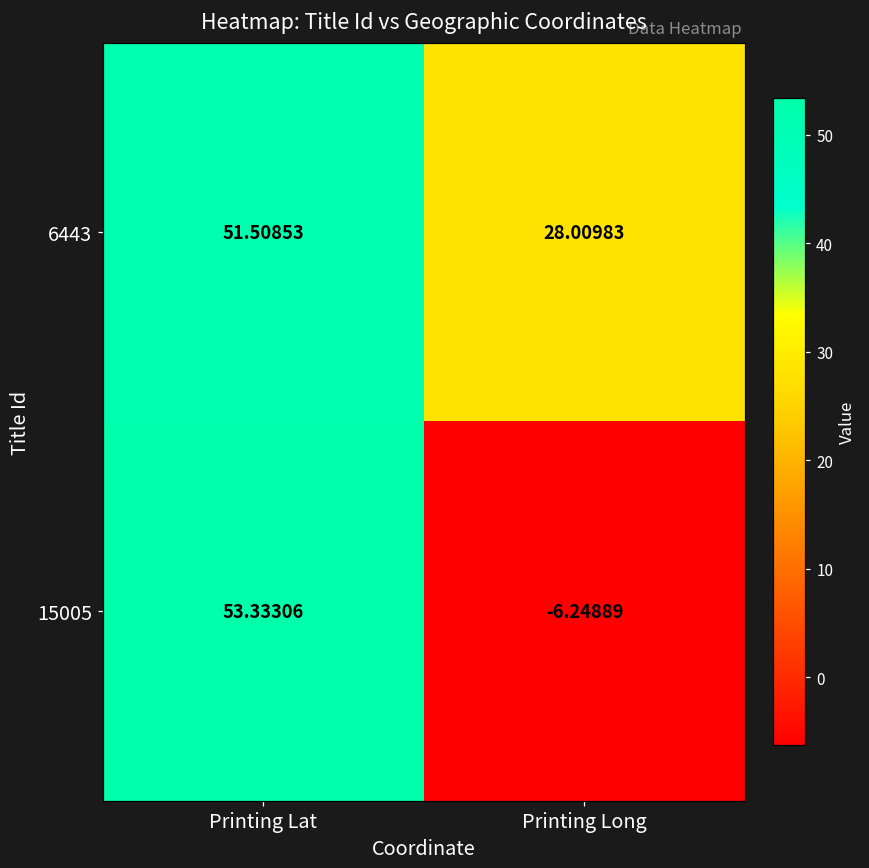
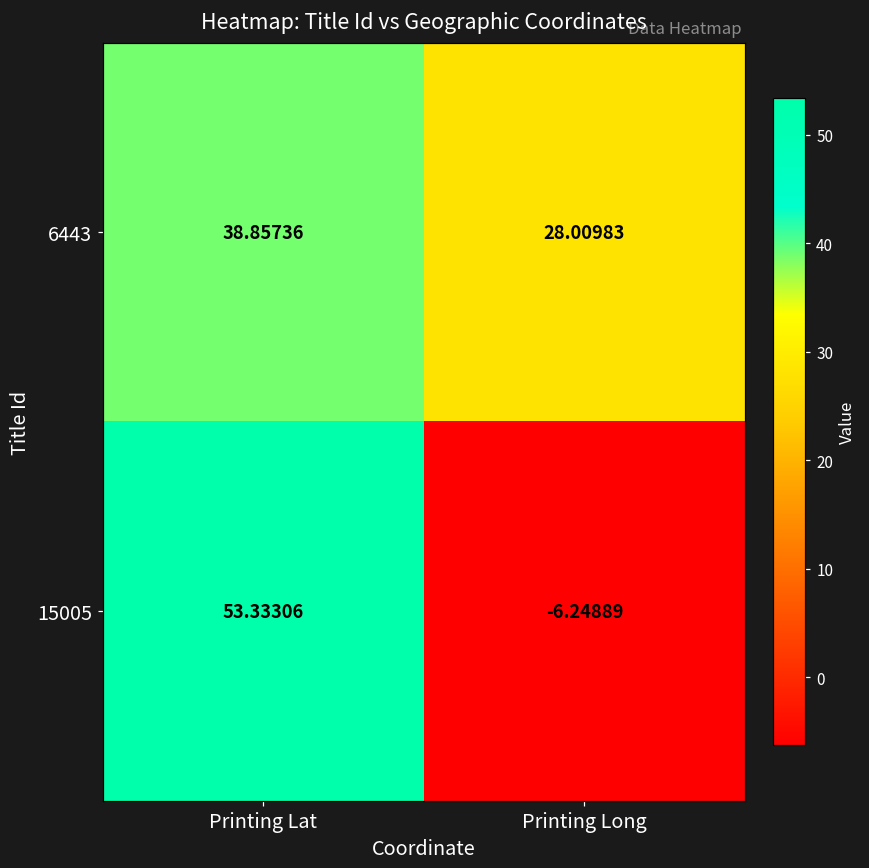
6443, Printing Lat: 51.50853 -> 38.85736
